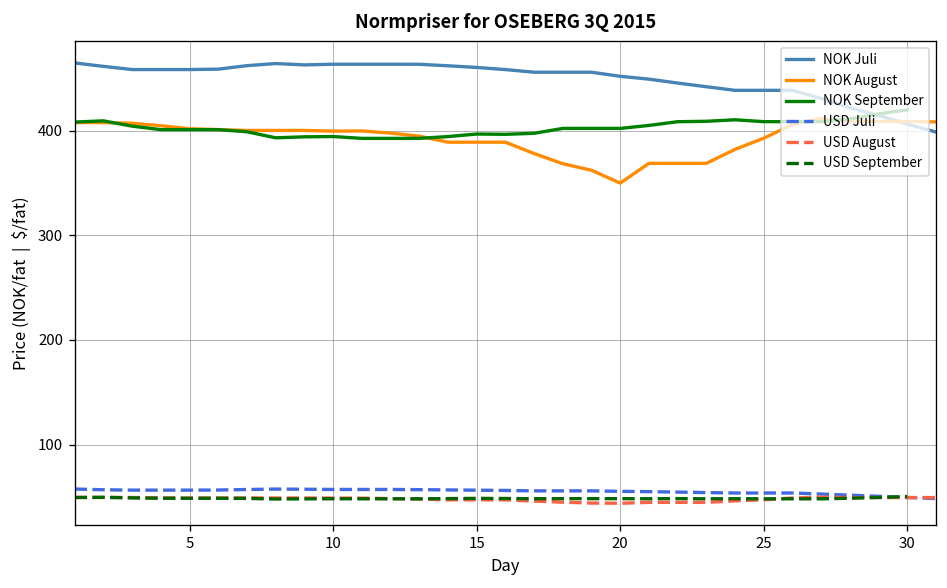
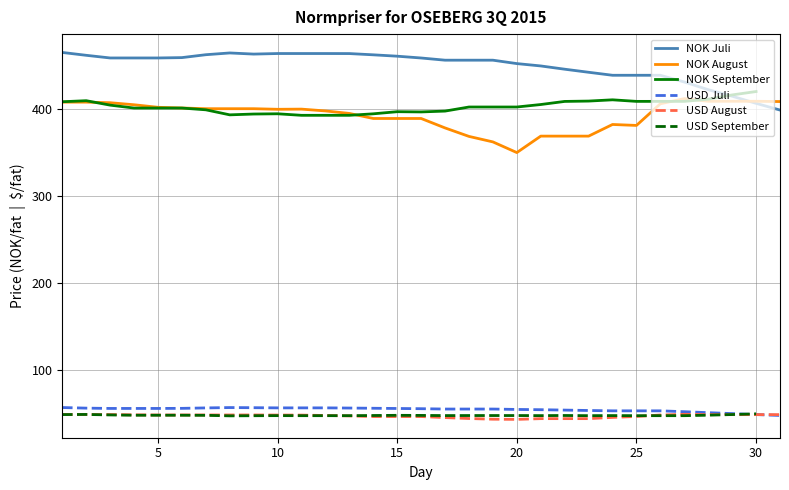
NOK August, 25: 390 -> 380
